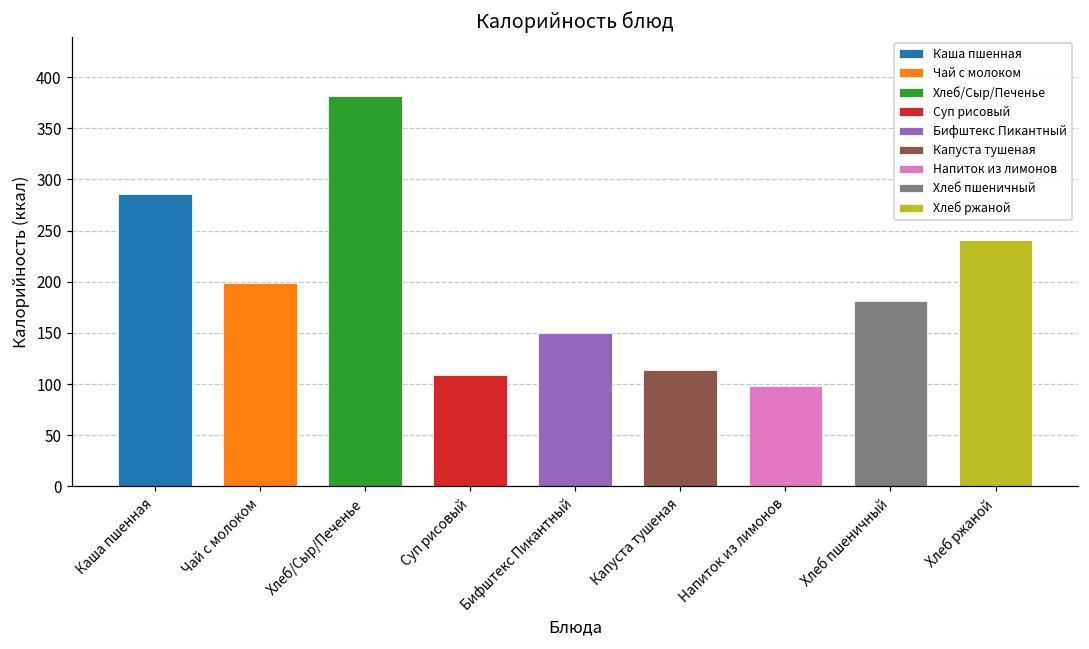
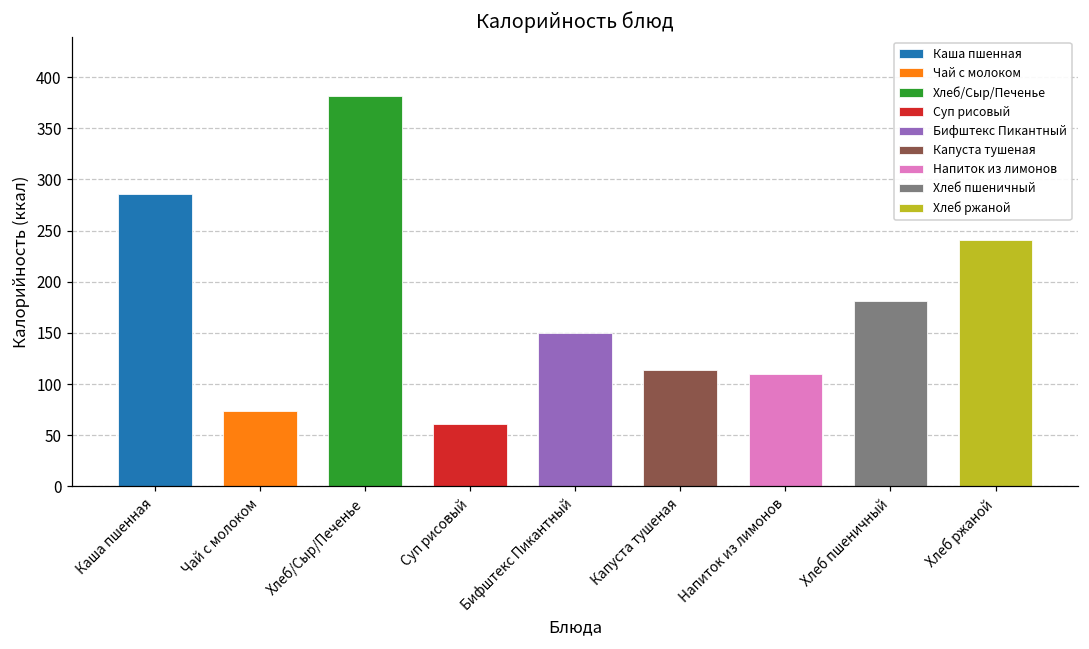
Чай с молоком: 200 -> 70
Суп рисовый: 110 -> 60
Напиток из лимонов: 100 -> 110
